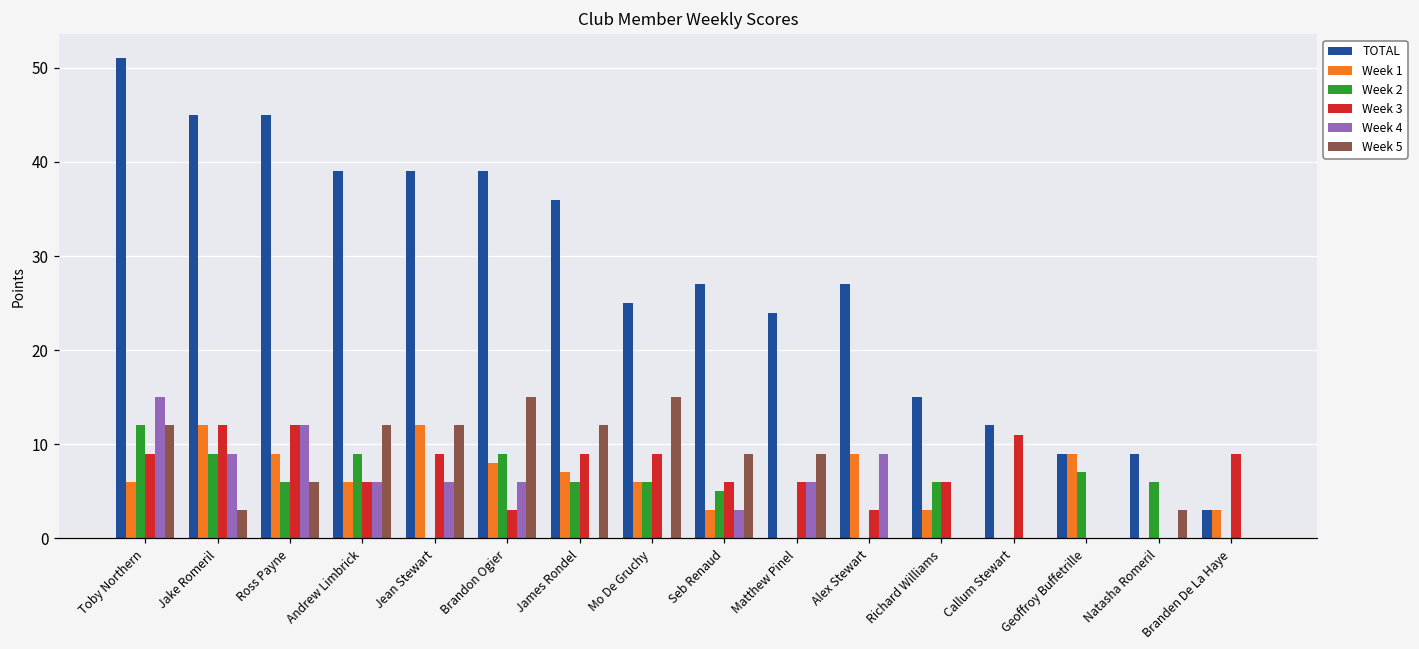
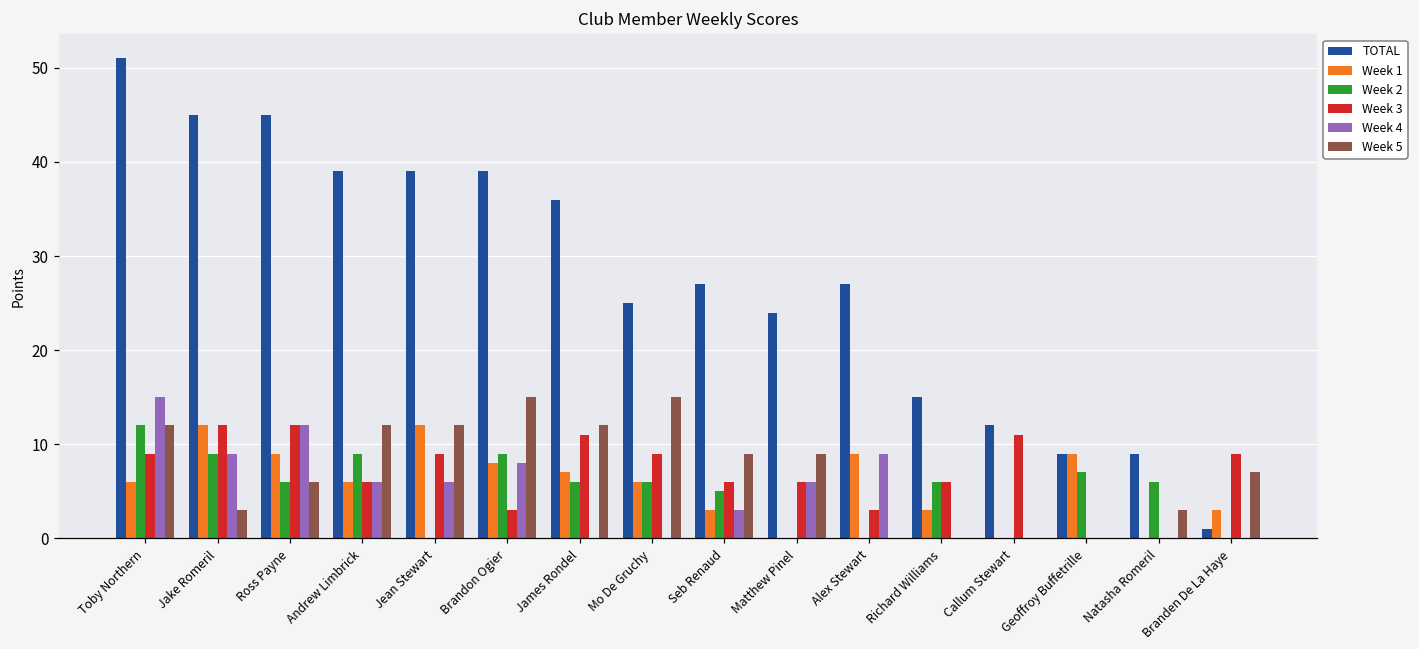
Week 4, Brandon Ogier: 6 -> 8
Week 3, James Rondel: 9 -> 11
TOTAL, Branden De La Haye: 3 -> 1
Week 5, Branden De La Haye: 0 -> 7
